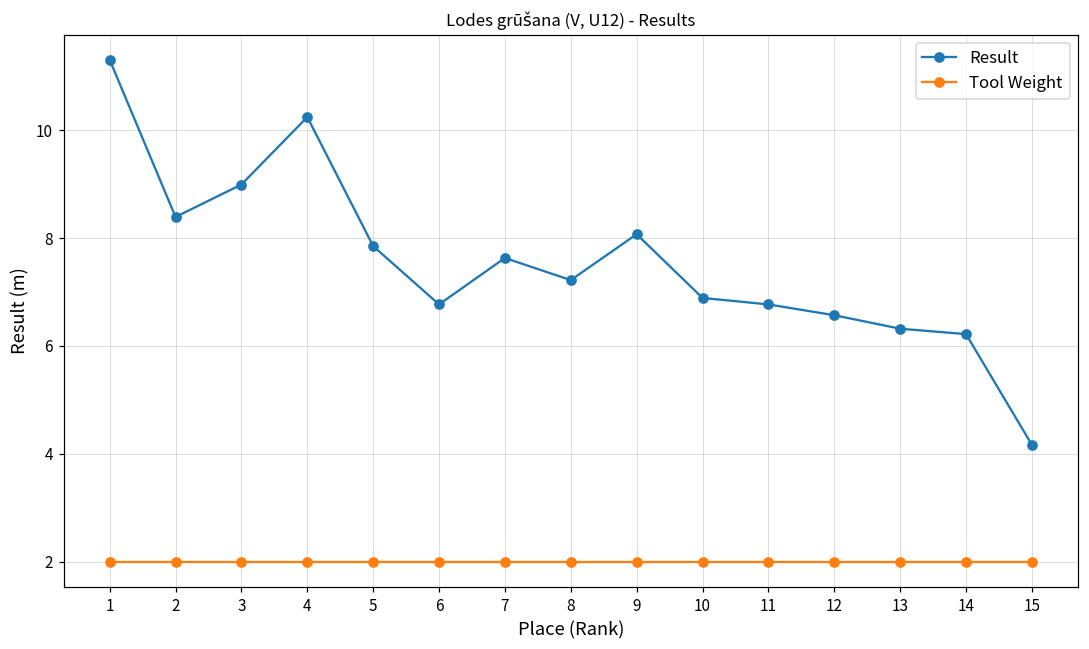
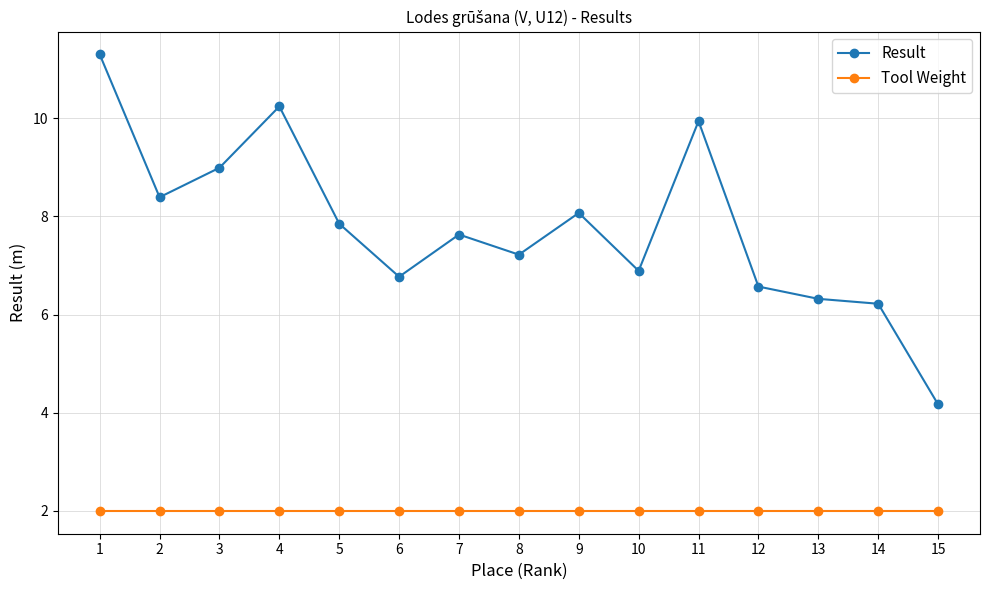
Result, 11: 6.8 -> 9.9
